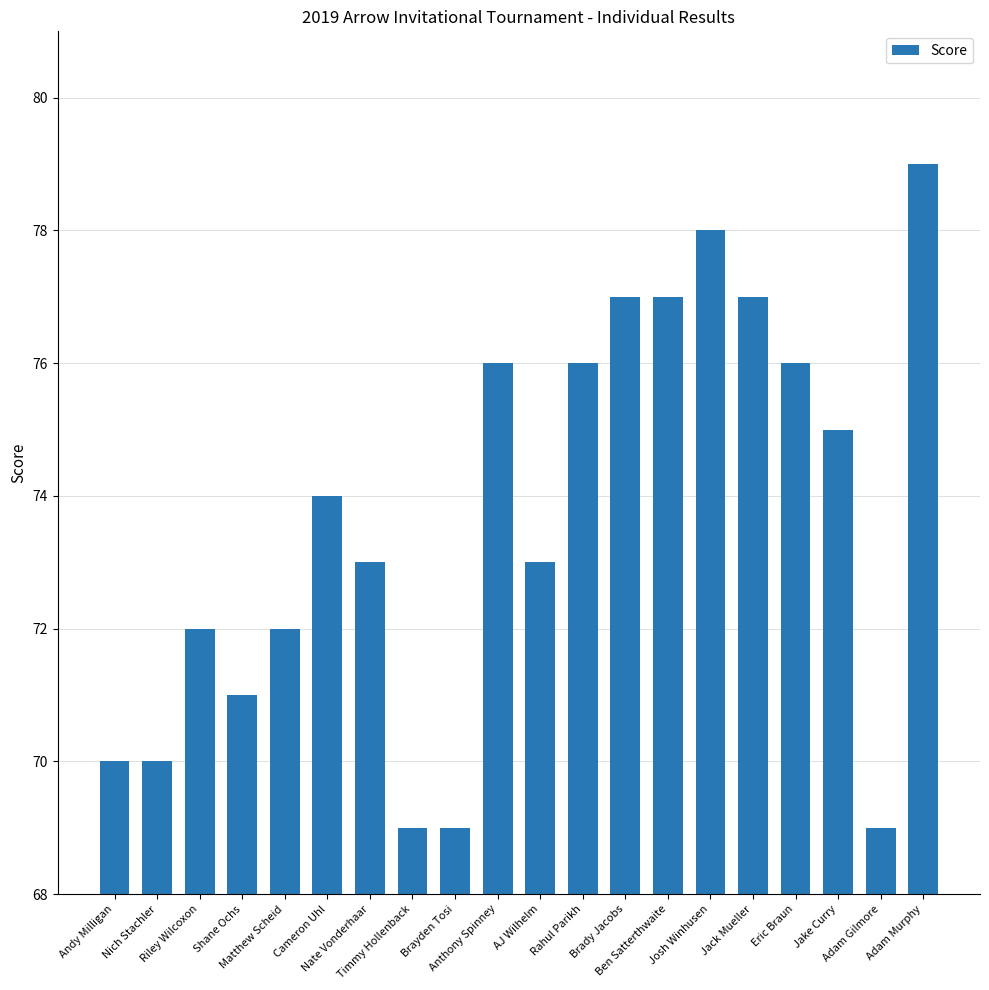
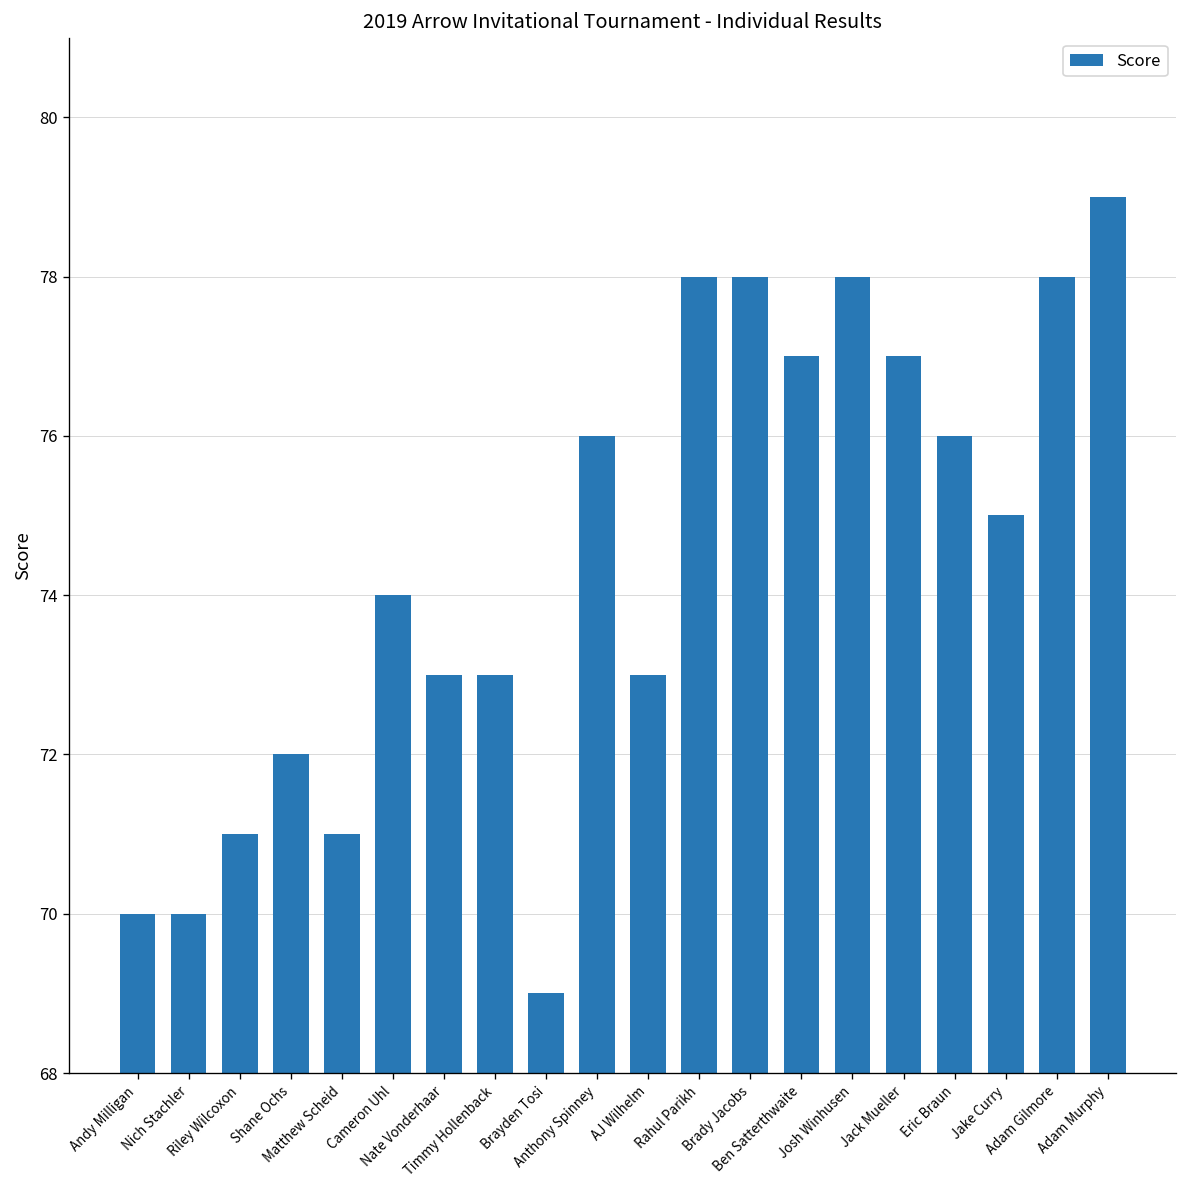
Riley Wilcoxon: 72 -> 71
Shane Ochs: 71 -> 72
Matthew Scheid: 72 -> 71
Timmy Hollenback: 69 -> 73
Rahul Parikh: 76 -> 78
Brady Jacobs: 77 -> 78
Adam Gilmore: 69 -> 78
